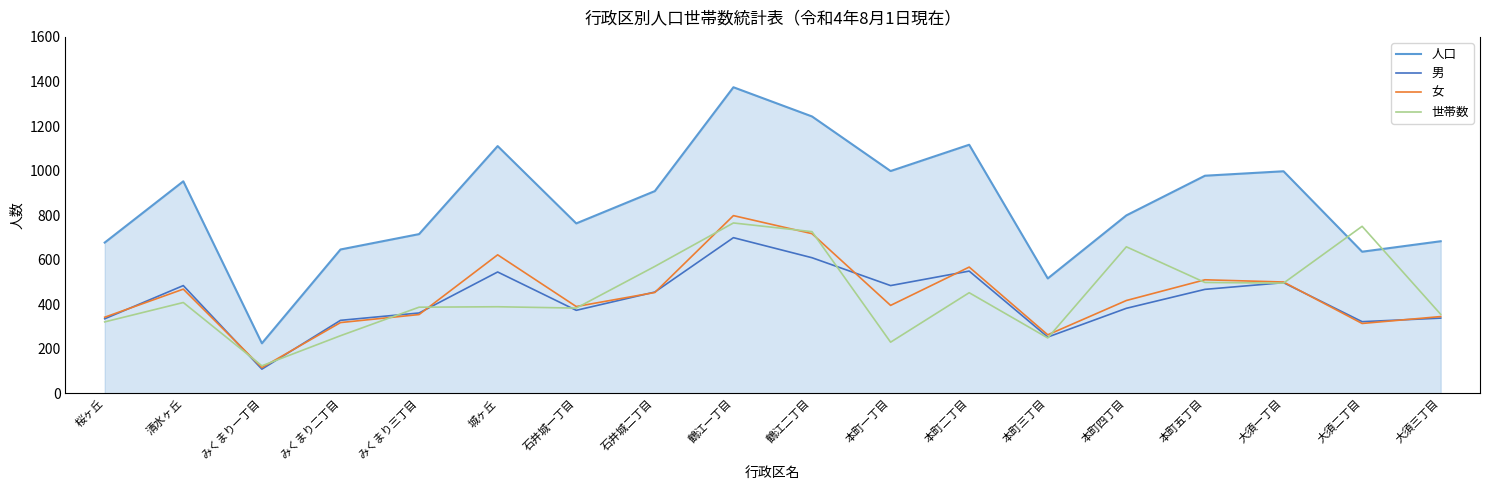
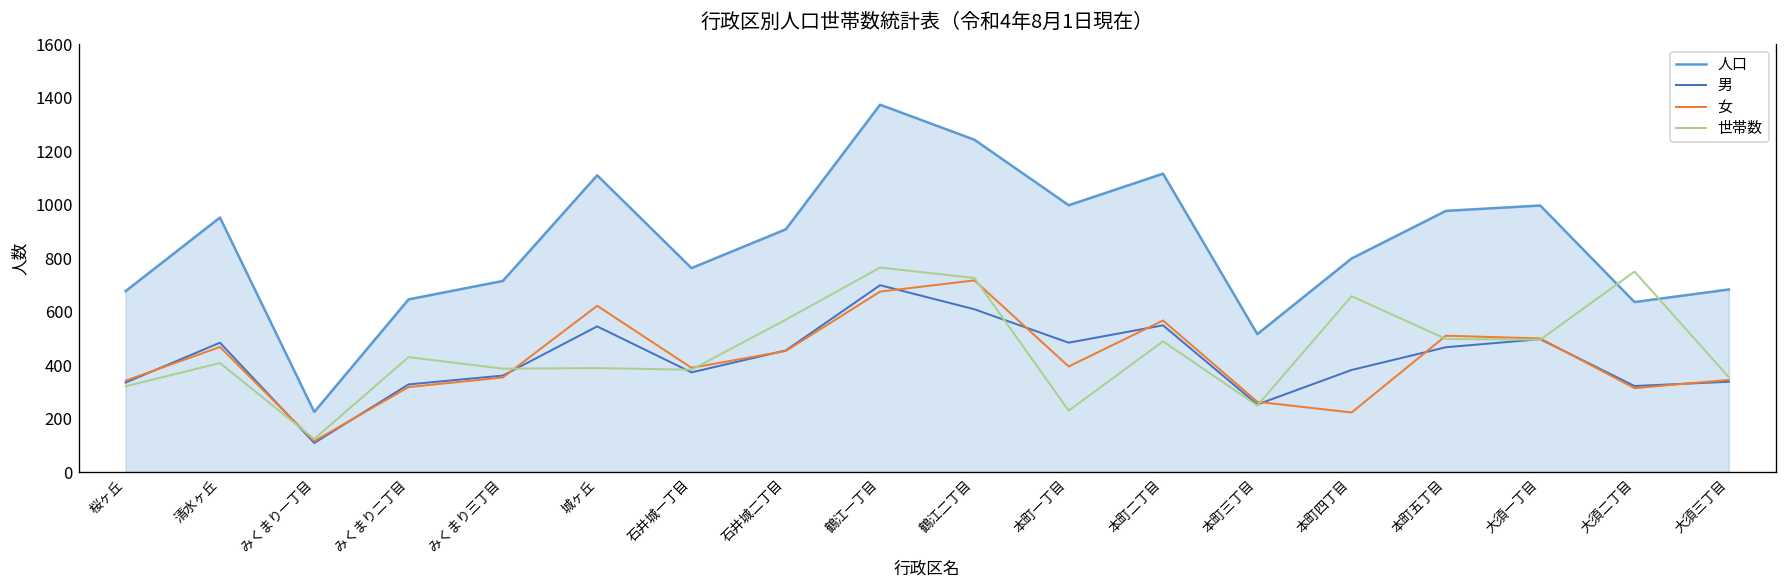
世帯数, みくまり二丁目: 260 -> 430
女, 鶴江一丁目: 800 -> 680
世帯数, 本町二丁目: 450 -> 490
女, 本町四丁目: 420 -> 220
